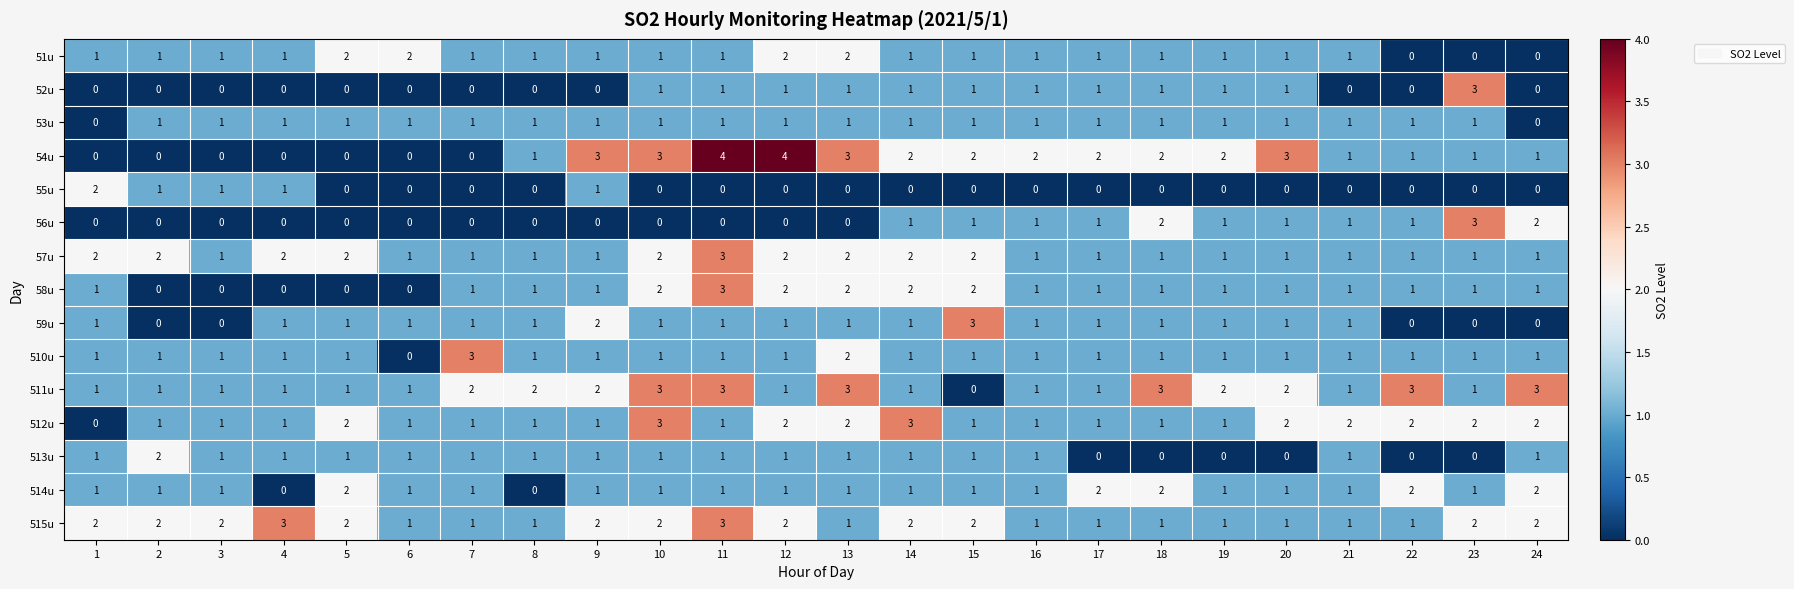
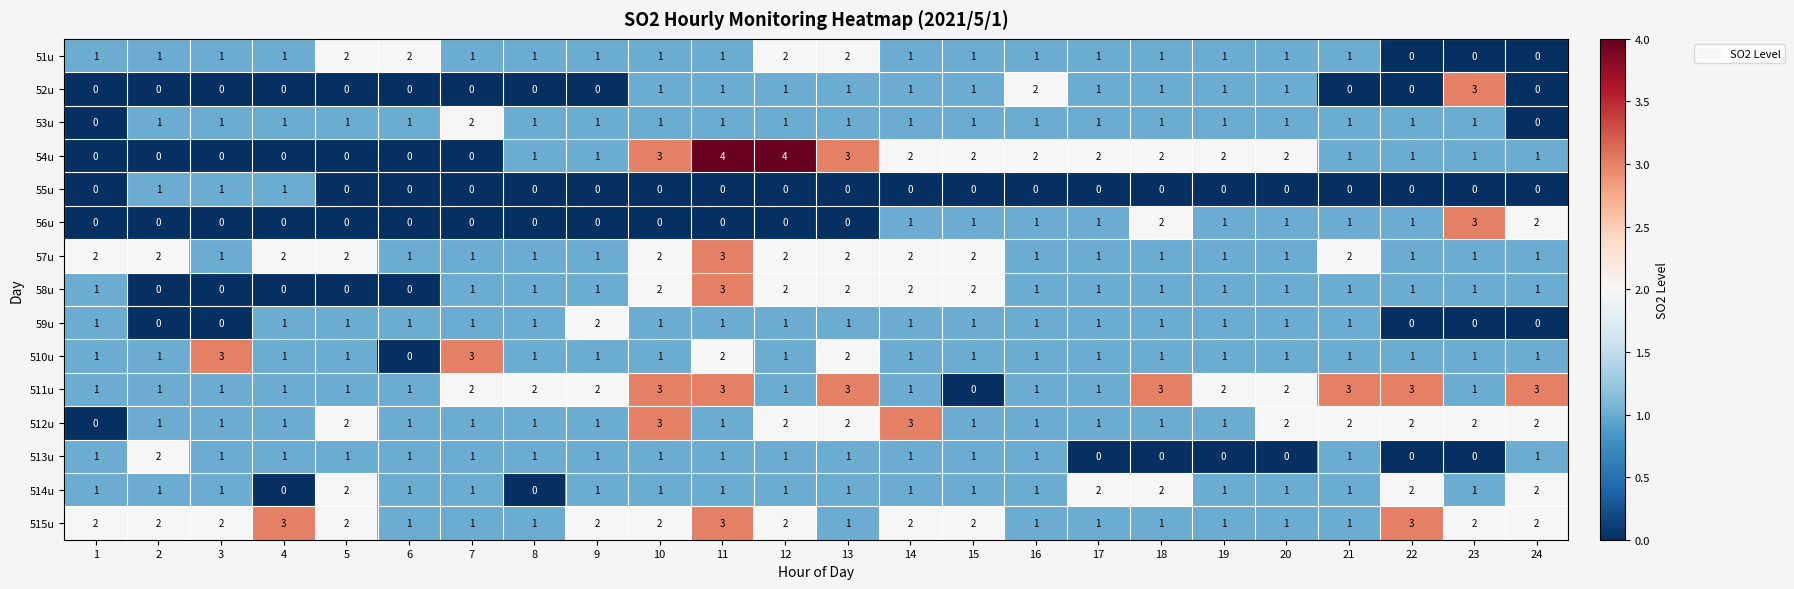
52u, 16: 1 -> 2
53u, 7: 1 -> 2
54u, 9: 3 -> 1
54u, 20: 3 -> 2
55u, 1: 2 -> 0
55u, 9: 1 -> 0
57u, 21: 1 -> 2
59u, 15: 3 -> 1
510u, 3: 1 -> 3
510u, 11: 1 -> 2
511u, 21: 1 -> 3
515u, 22: 1 -> 3
